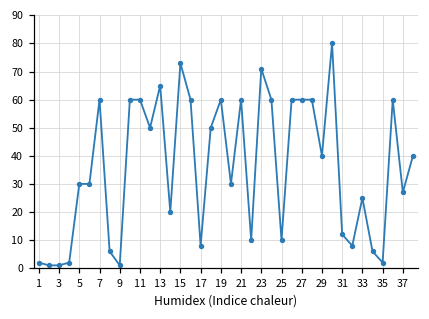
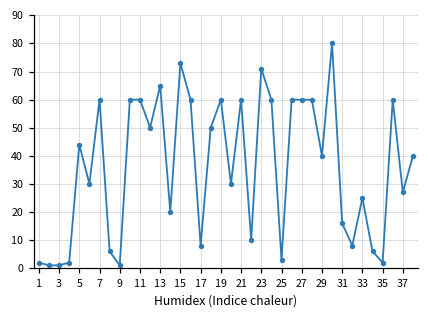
5: 30 -> 44
25: 10 -> 3
31: 12 -> 16
